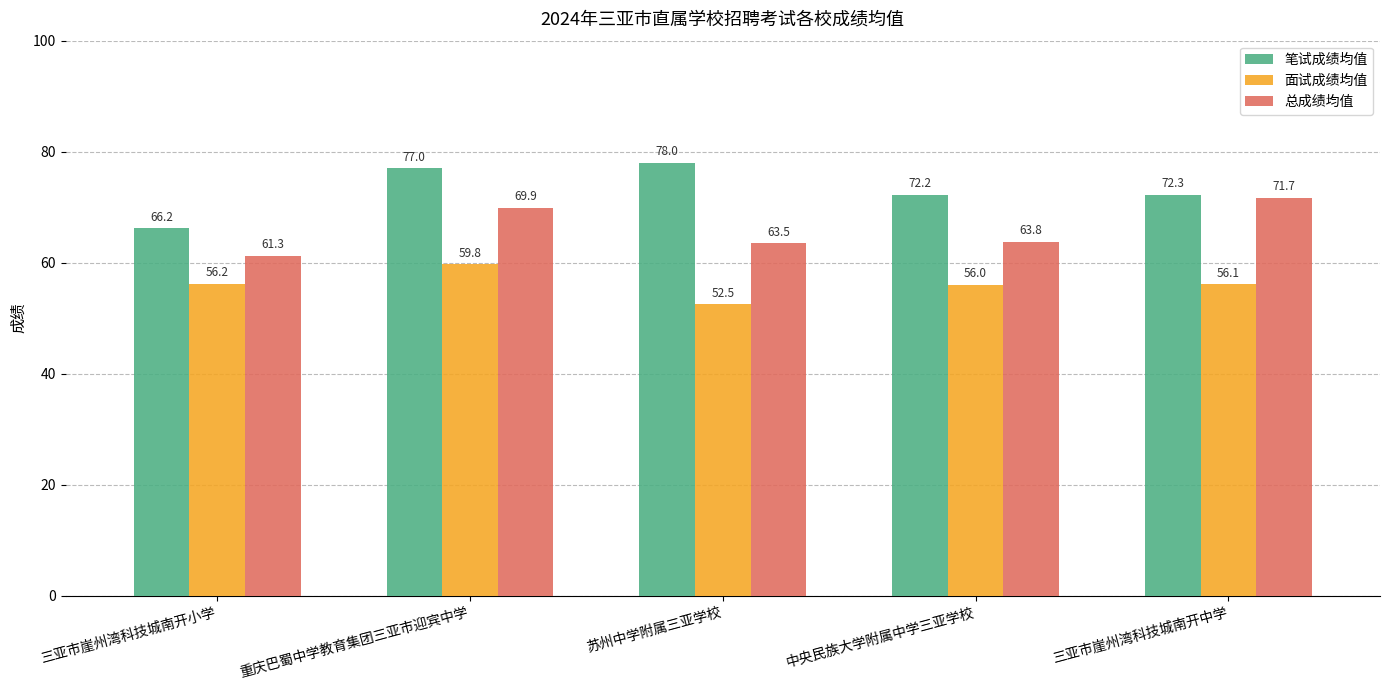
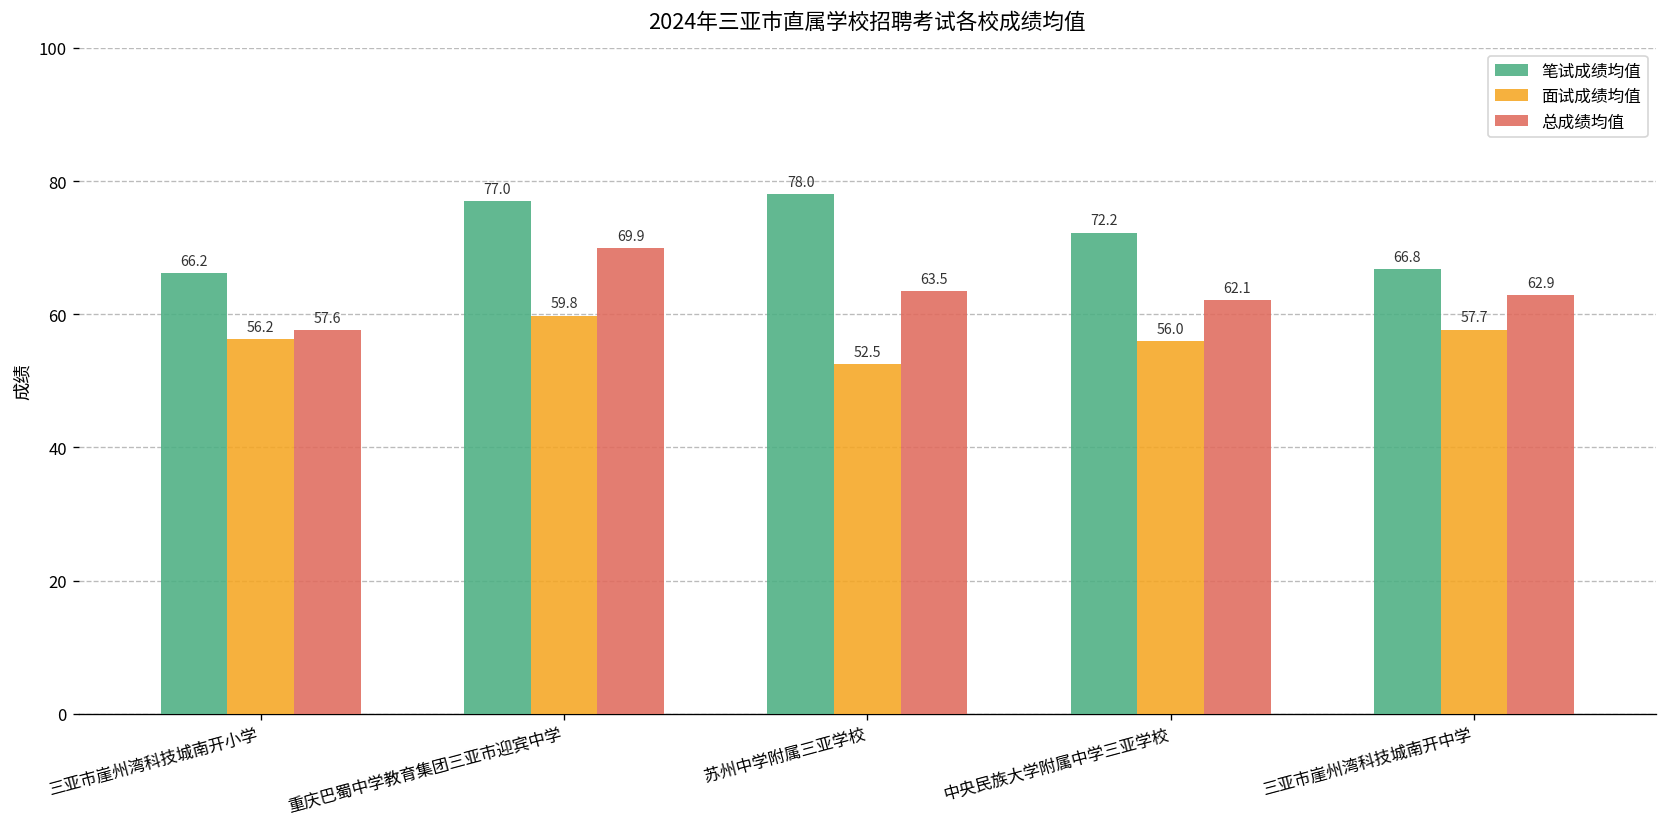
总成绩均值, 三亚市崖州湾科技城南开小学: 61.3 -> 57.6
总成绩均值, 中央民族大学附属中学三亚学校: 63.8 -> 62.1
笔试成绩均值, 三亚市崖州湾科技城南开中学: 72.3 -> 66.8
面试成绩均值, 三亚市崖州湾科技城南开中学: 56.1 -> 57.7
总成绩均值, 三亚市崖州湾科技城南开中学: 71.7 -> 62.9
